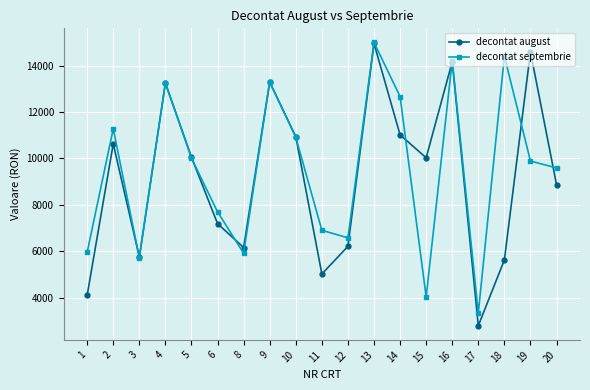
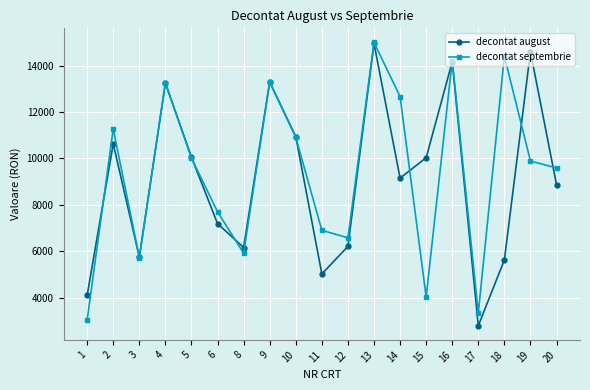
decontat septembrie, 1: 6000 -> 3000
decontat august, 14: 11000 -> 9200
